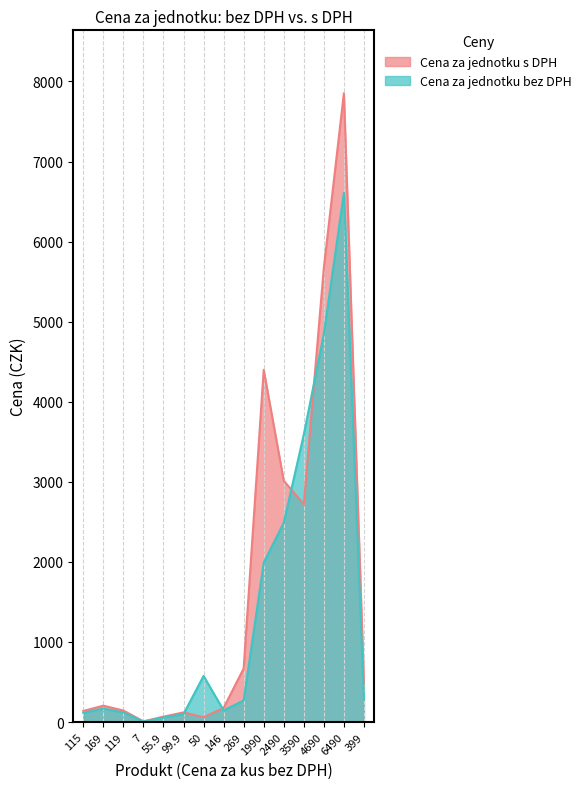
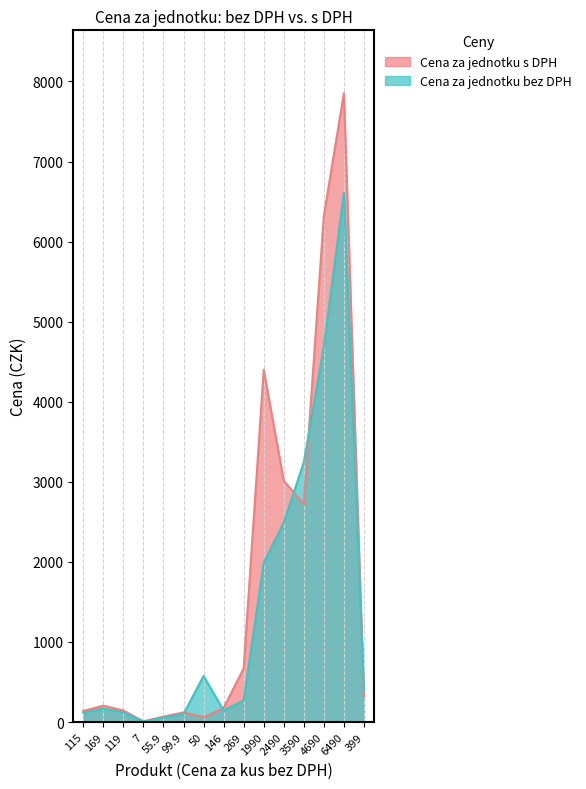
Cena za jednotku bez DPH, 3590: 3600 -> 3200
Cena za jednotku s DPH, 4690: 5700 -> 6300
Cena za jednotku bez DPH, 4690: 4800 -> 4700
Cena za jednotku s DPH, 399: 500 -> 300
Cena za jednotku bez DPH, 399: 300 -> 400
